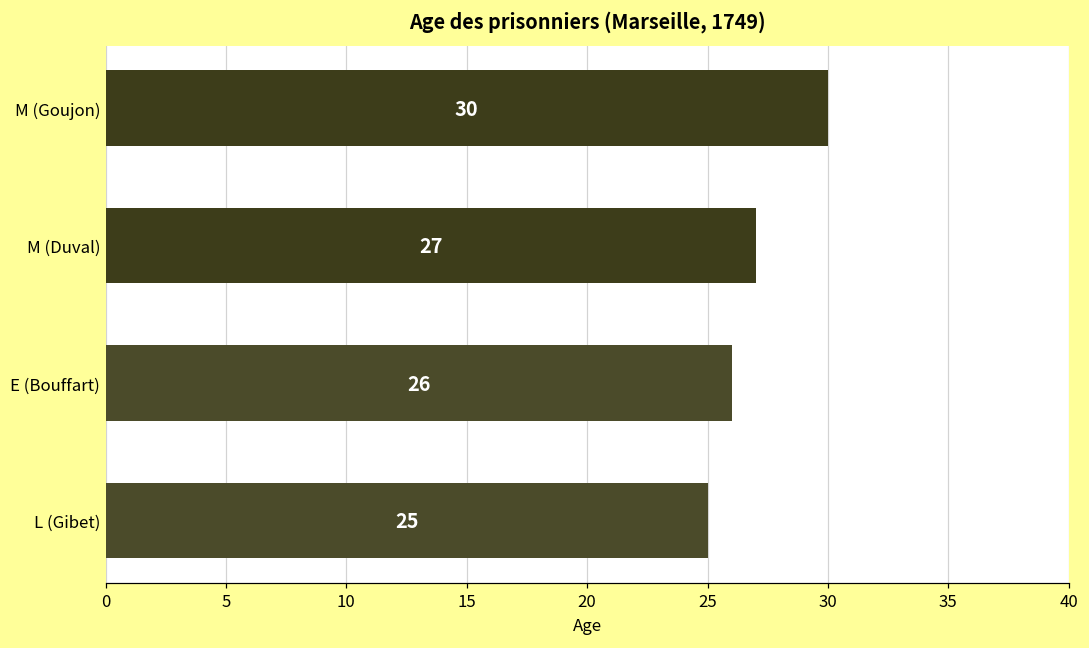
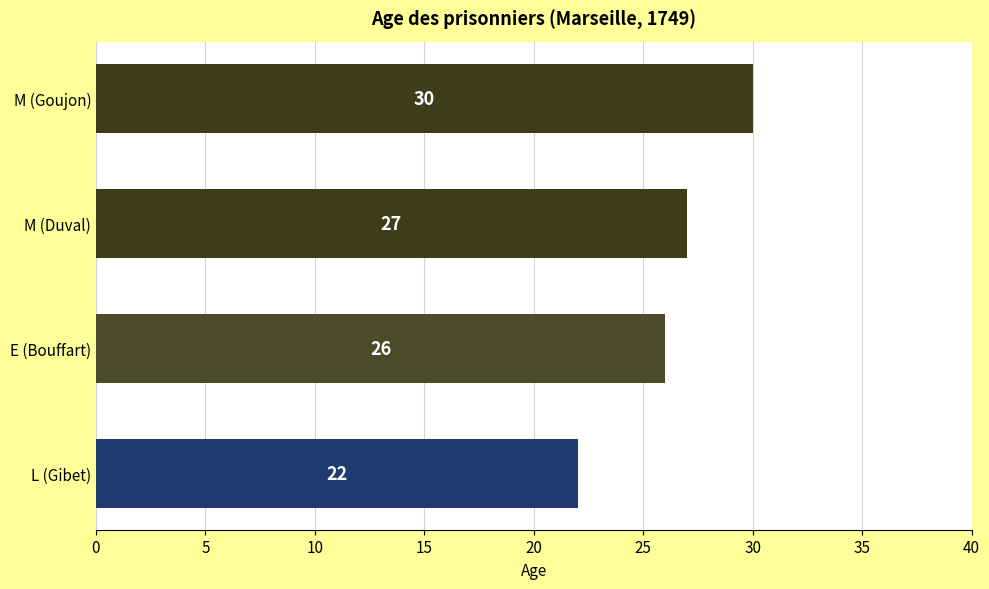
L (Gibet): 25 -> 22
